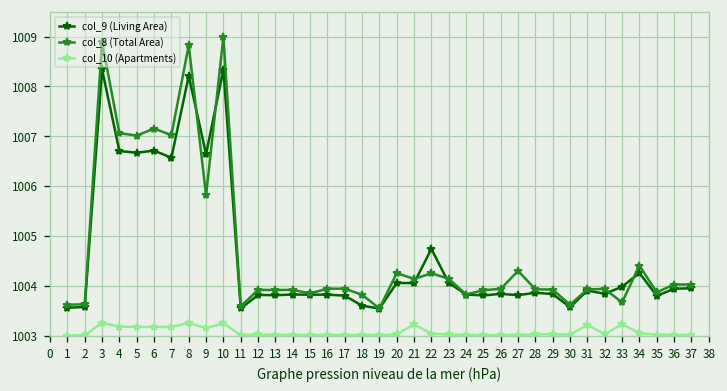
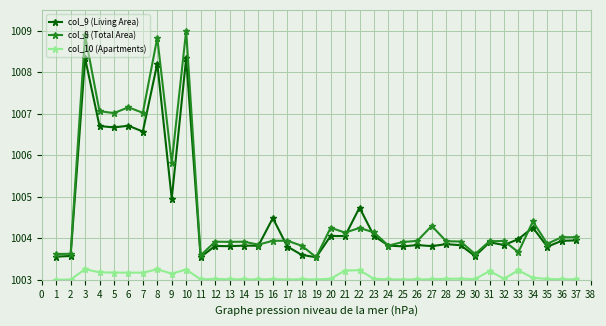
col_9 (Living Area), 9: 1006.6 -> 1005.0
col_9 (Living Area), 16: 1003.8 -> 1004.5
col_10 (Apartments), 22: 1003.0 -> 1003.2
